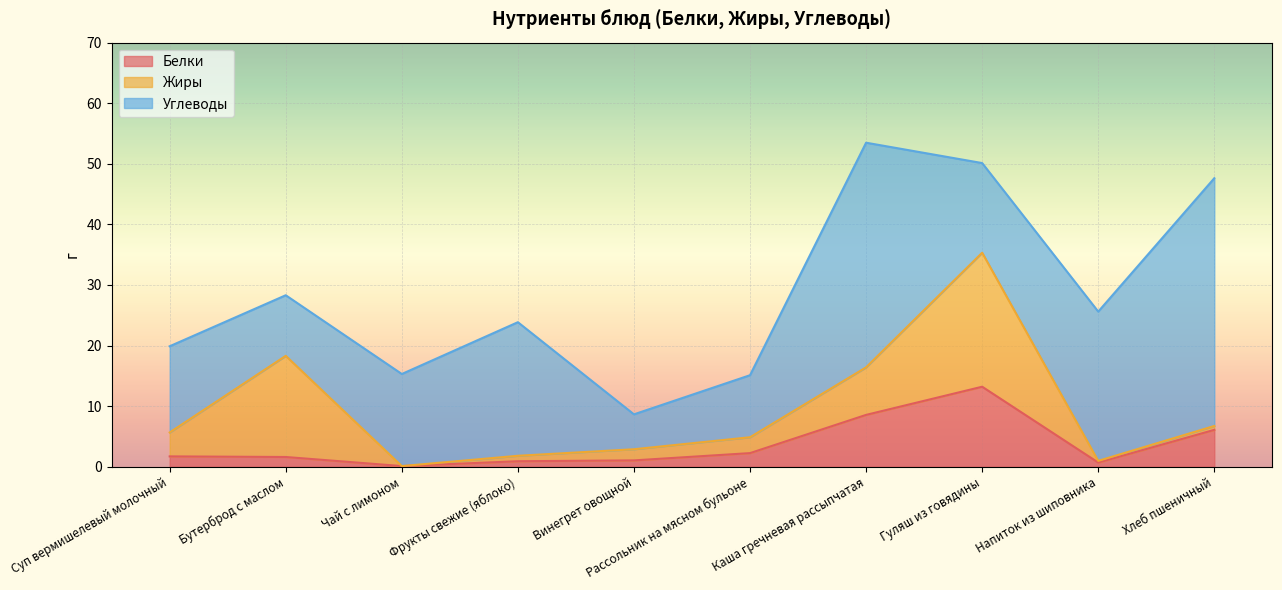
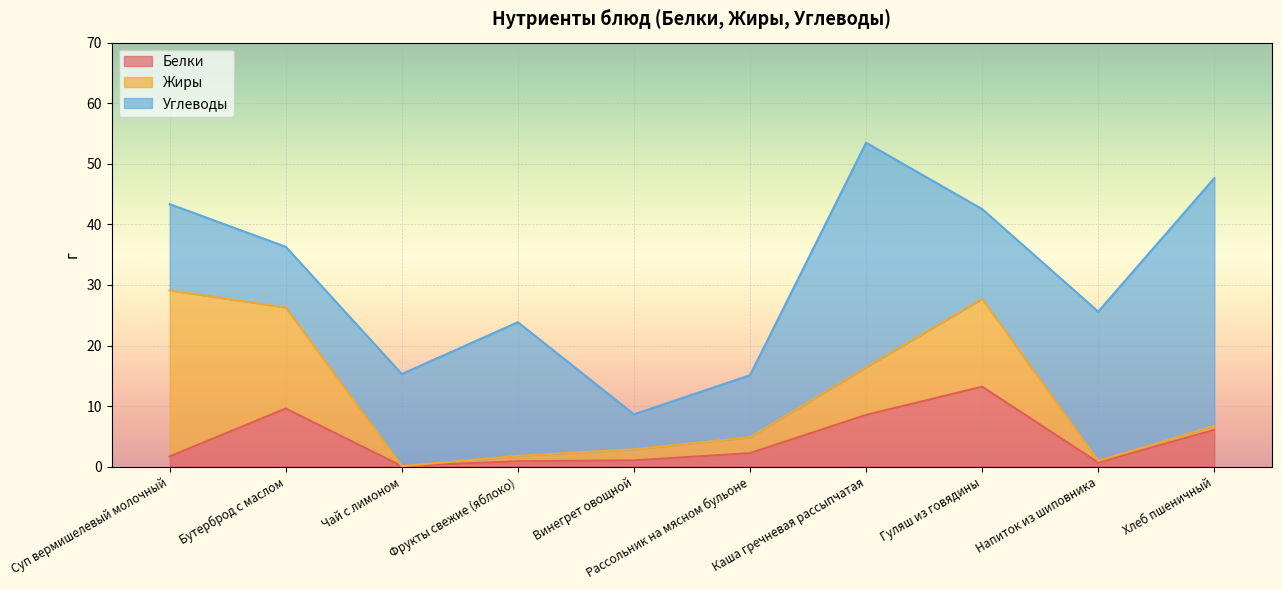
Жиры, Суп вермишелевый молочный: 4 -> 27
Белки, Бутерброд с маслом: 2 -> 10
Жиры, Гуляш из говядины: 22 -> 15
